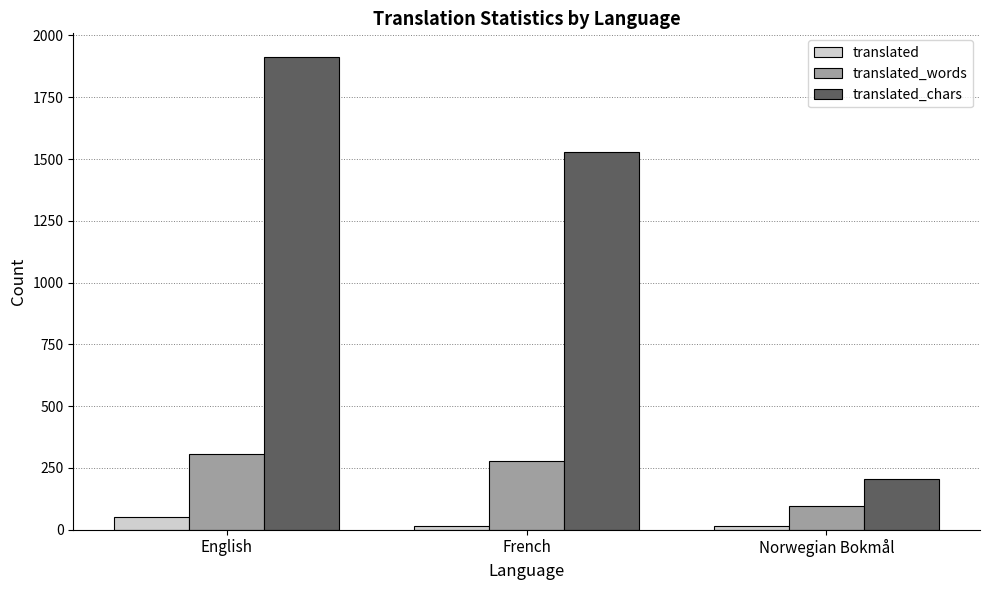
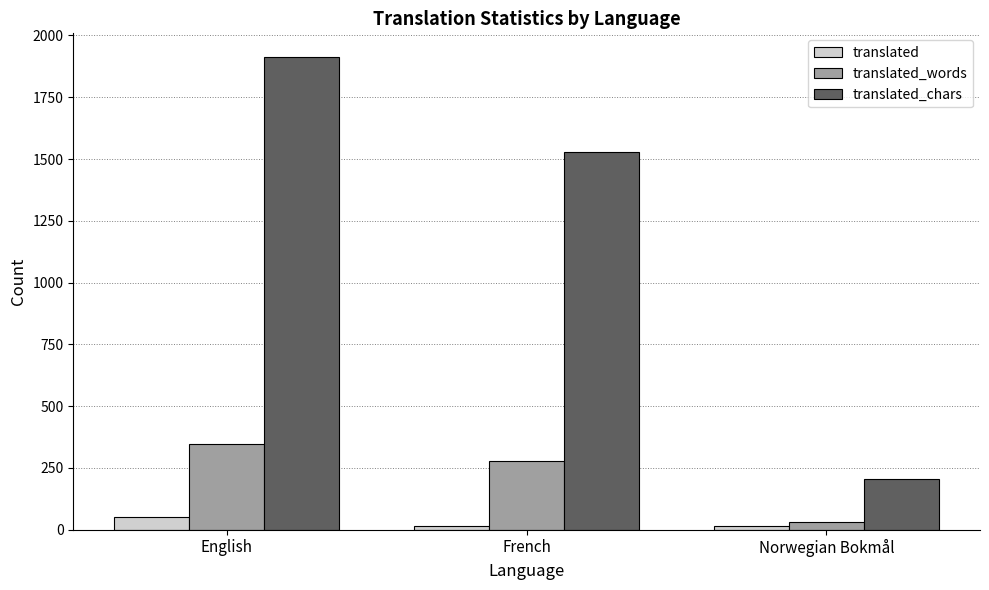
translated_words, English: 310 -> 350
translated_words, Norwegian Bokmål: 100 -> 30
